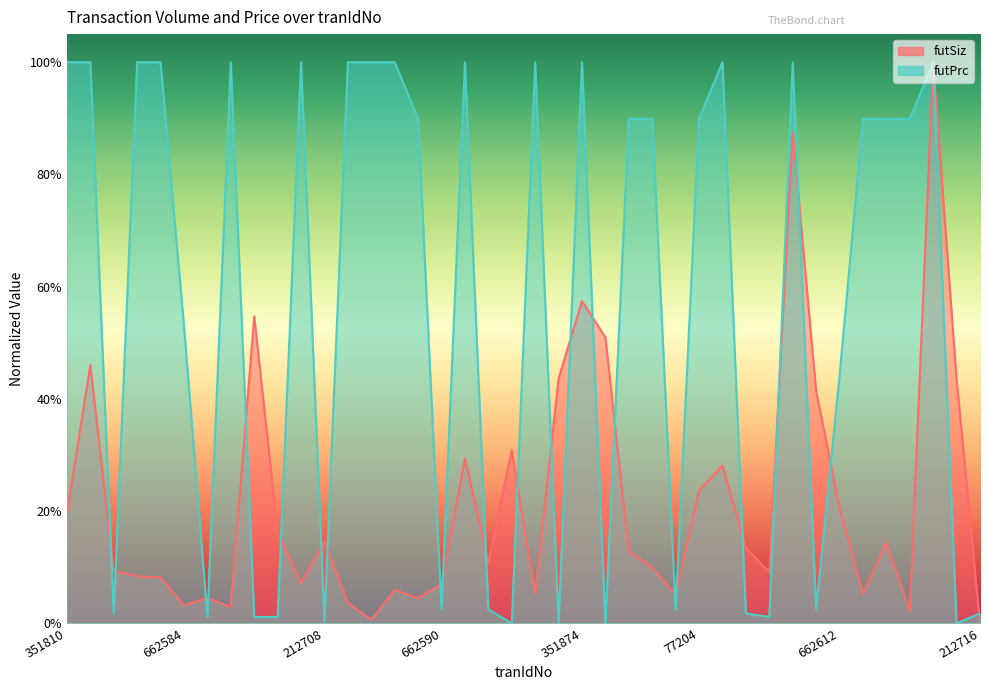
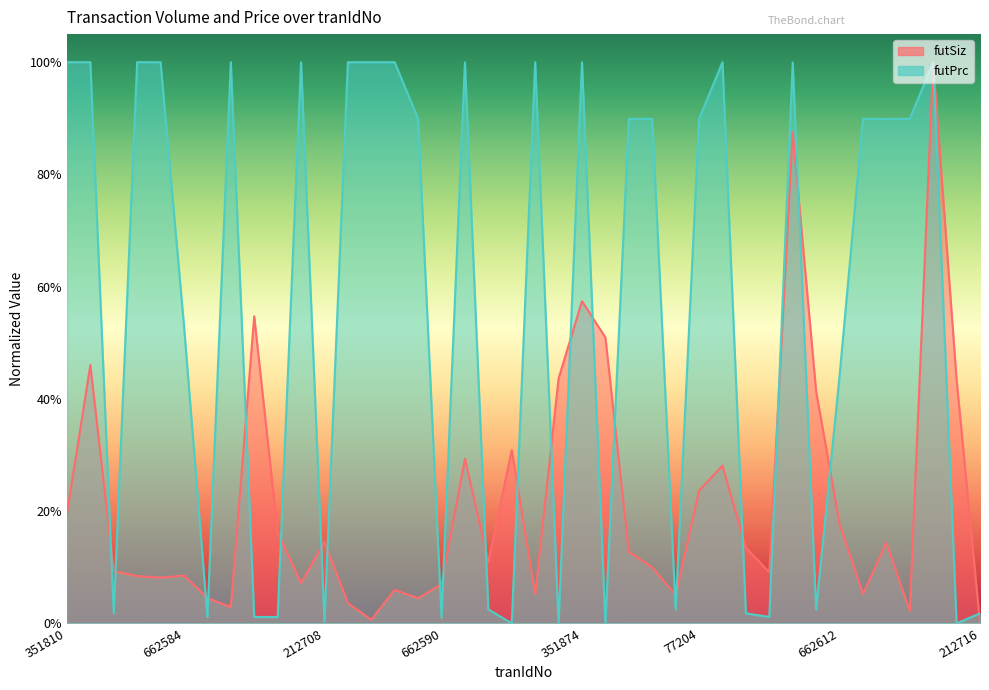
futSiz, 662584: 3% -> 9%
futPrc, 662590: 2% -> 1%
futSiz, 662612: 21% -> 18%
